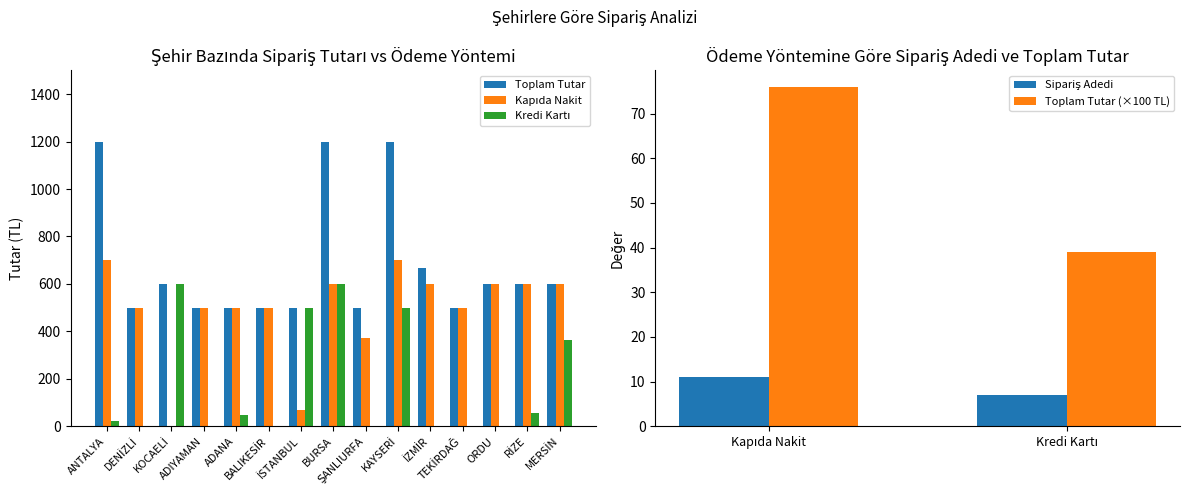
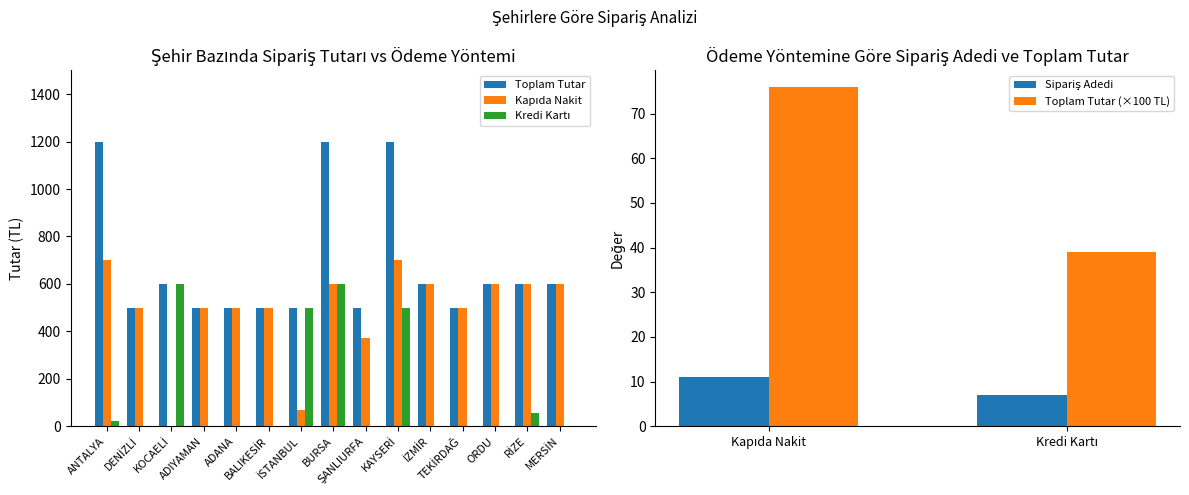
Şehir Bazında Sipariş Tutarı vs Ödeme Yöntemi, Kredi Kartı, ADANA: 50 -> 0
Şehir Bazında Sipariş Tutarı vs Ödeme Yöntemi, Toplam Tutar, İZMİR: 670 -> 600
Şehir Bazında Sipariş Tutarı vs Ödeme Yöntemi, Kredi Kartı, MERSİN: 360 -> 0
